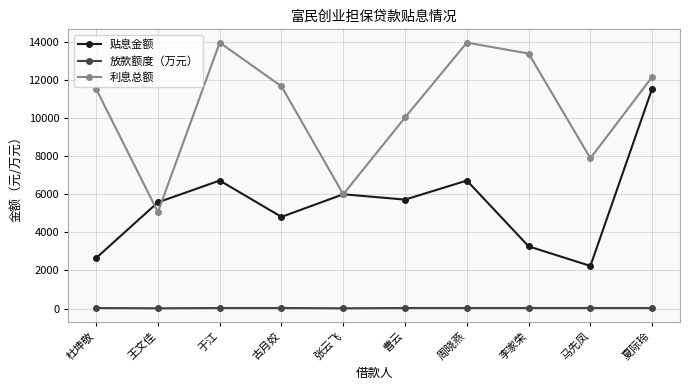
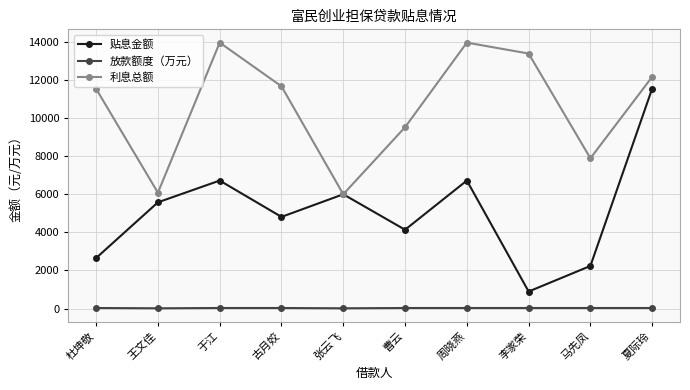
利息总额, 王文佳: 5100 -> 6100
贴息金额, 曹云: 5700 -> 4100
利息总额, 曹云: 10000 -> 9500
贴息金额, 李家荣: 3300 -> 900
